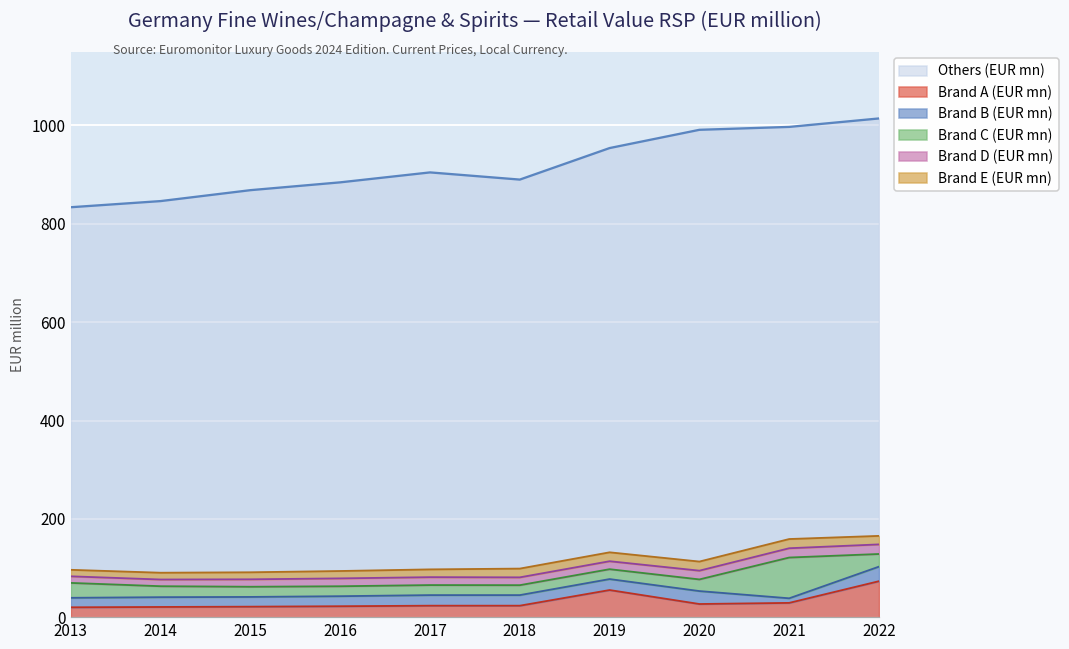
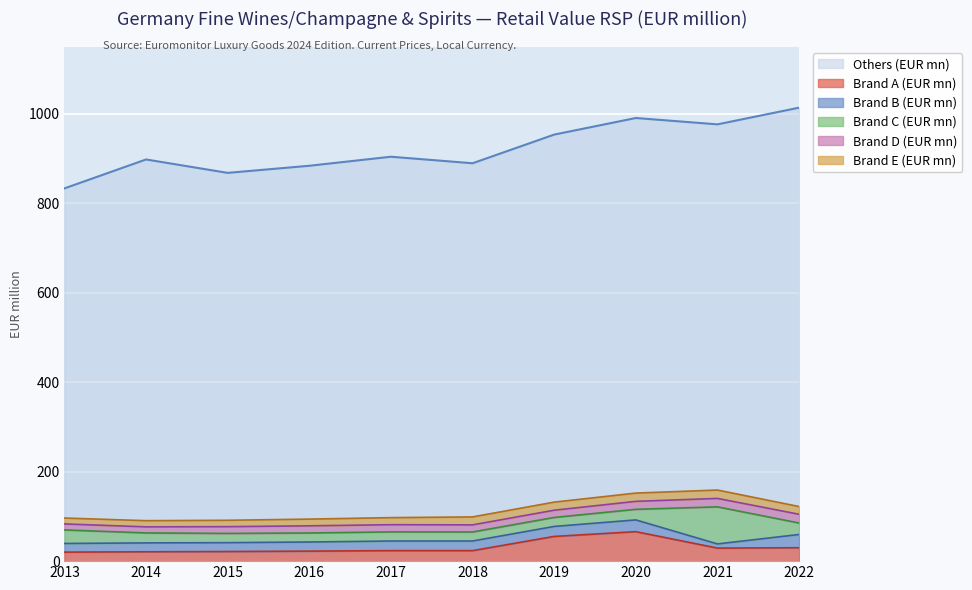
Others (EUR mn), 2014: 850 -> 900
Brand A (EUR mn), 2020: 30 -> 70
Others (EUR mn), 2021: 1000 -> 980
Brand A (EUR mn), 2022: 70 -> 30
